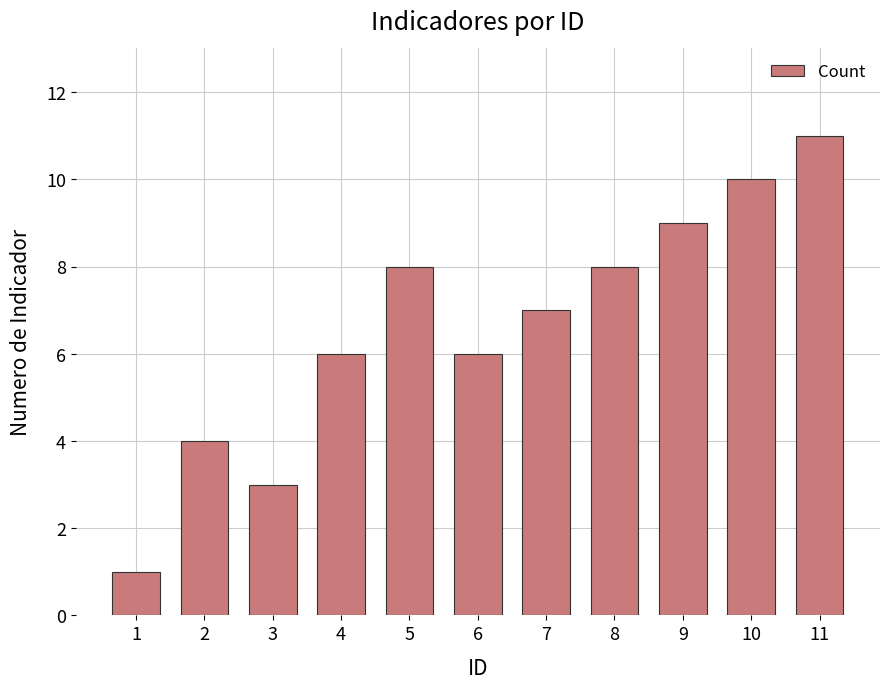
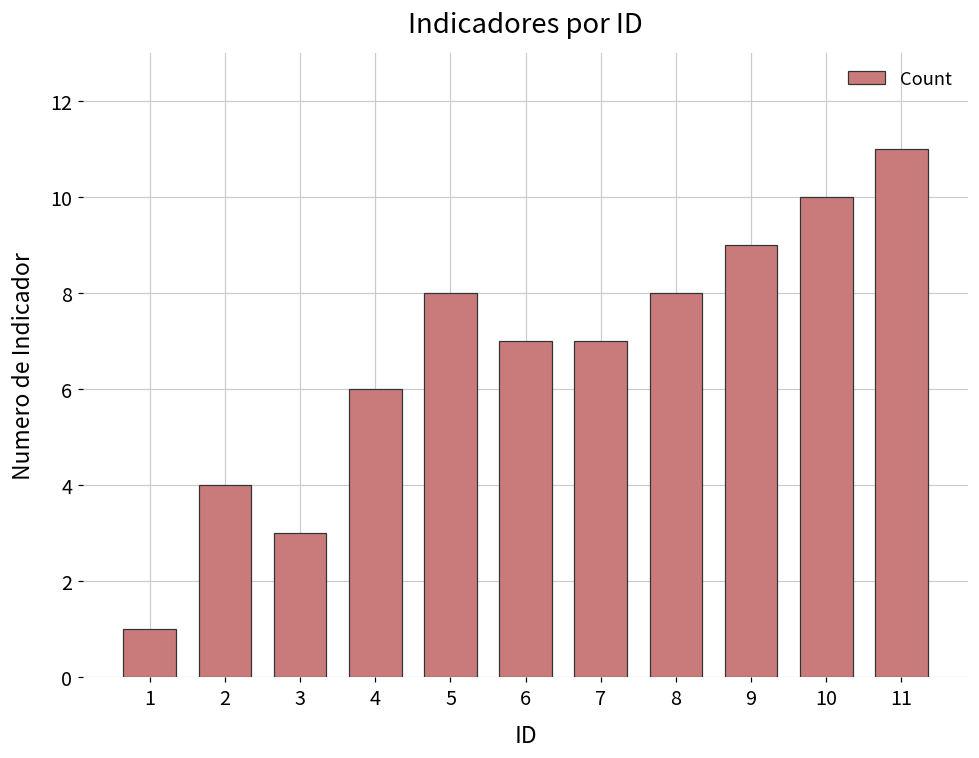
6: 6 -> 7
